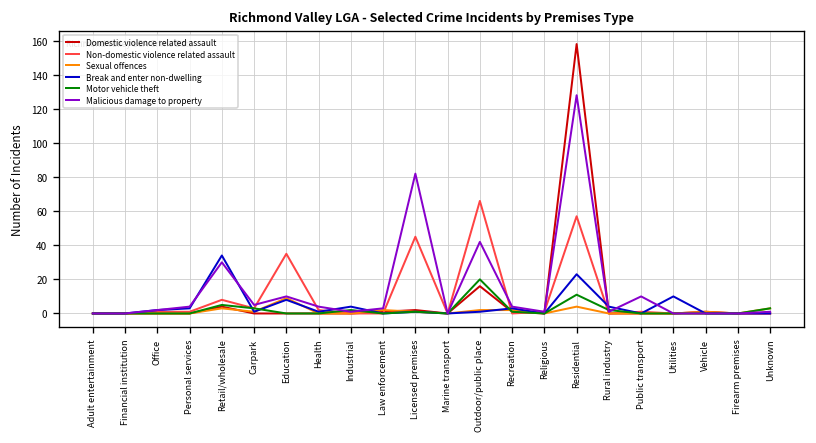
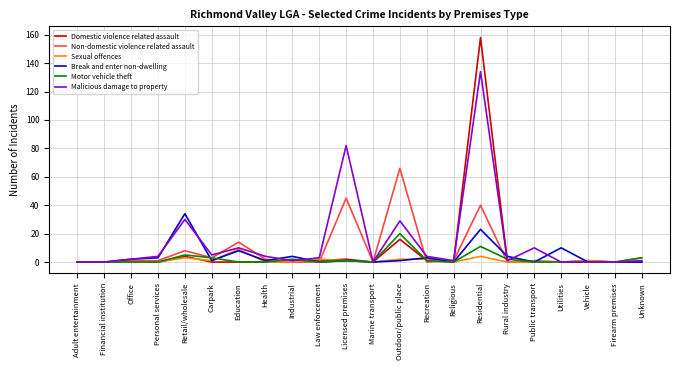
Non-domestic violence related assault, Education: 35 -> 14
Malicious damage to property, Outdoor/public place: 42 -> 29
Non-domestic violence related assault, Residential: 57 -> 40
Malicious damage to property, Residential: 128 -> 134
